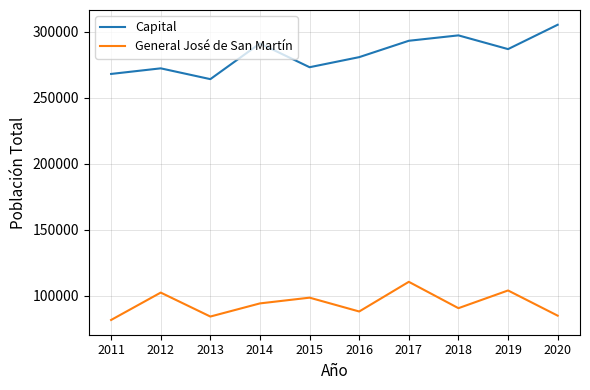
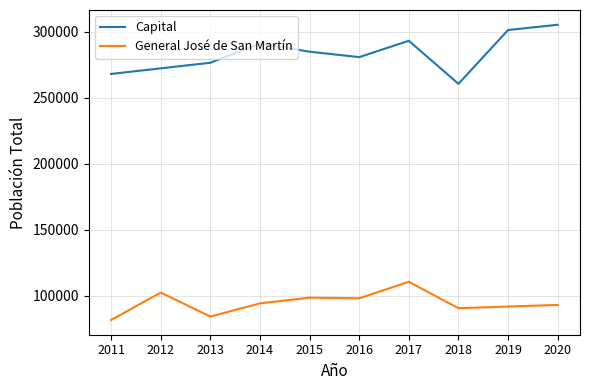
Capital, 2013: 264000 -> 276000
Capital, 2015: 273000 -> 285000
General José de San Martín, 2016: 88000 -> 98000
Capital, 2018: 297000 -> 260000
Capital, 2019: 287000 -> 301000
General José de San Martín, 2019: 104000 -> 92000
General José de San Martín, 2020: 85000 -> 93000
